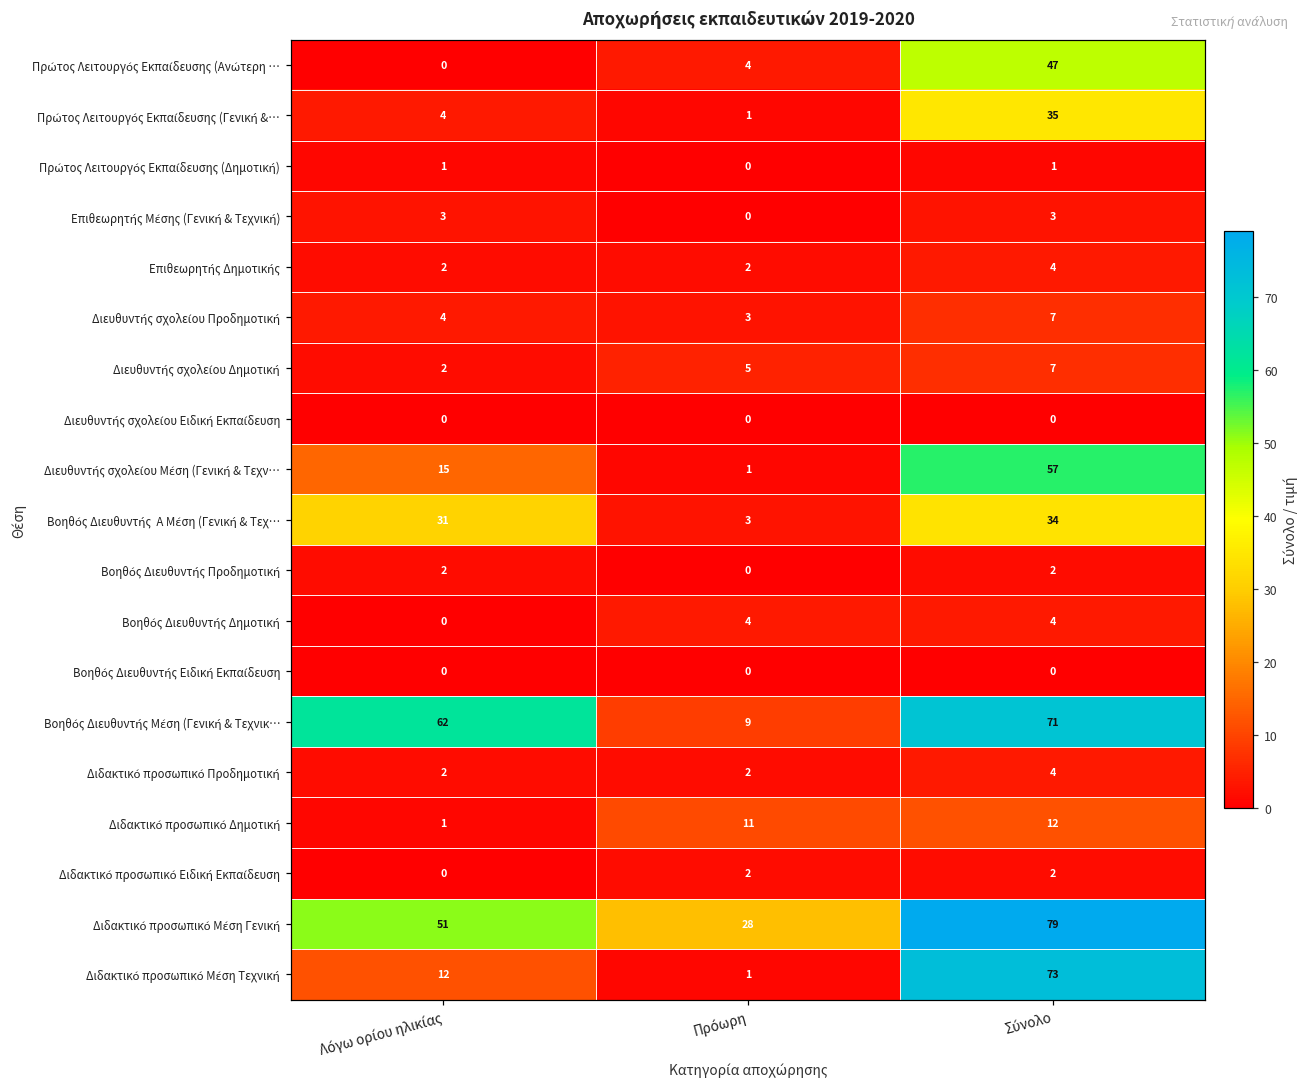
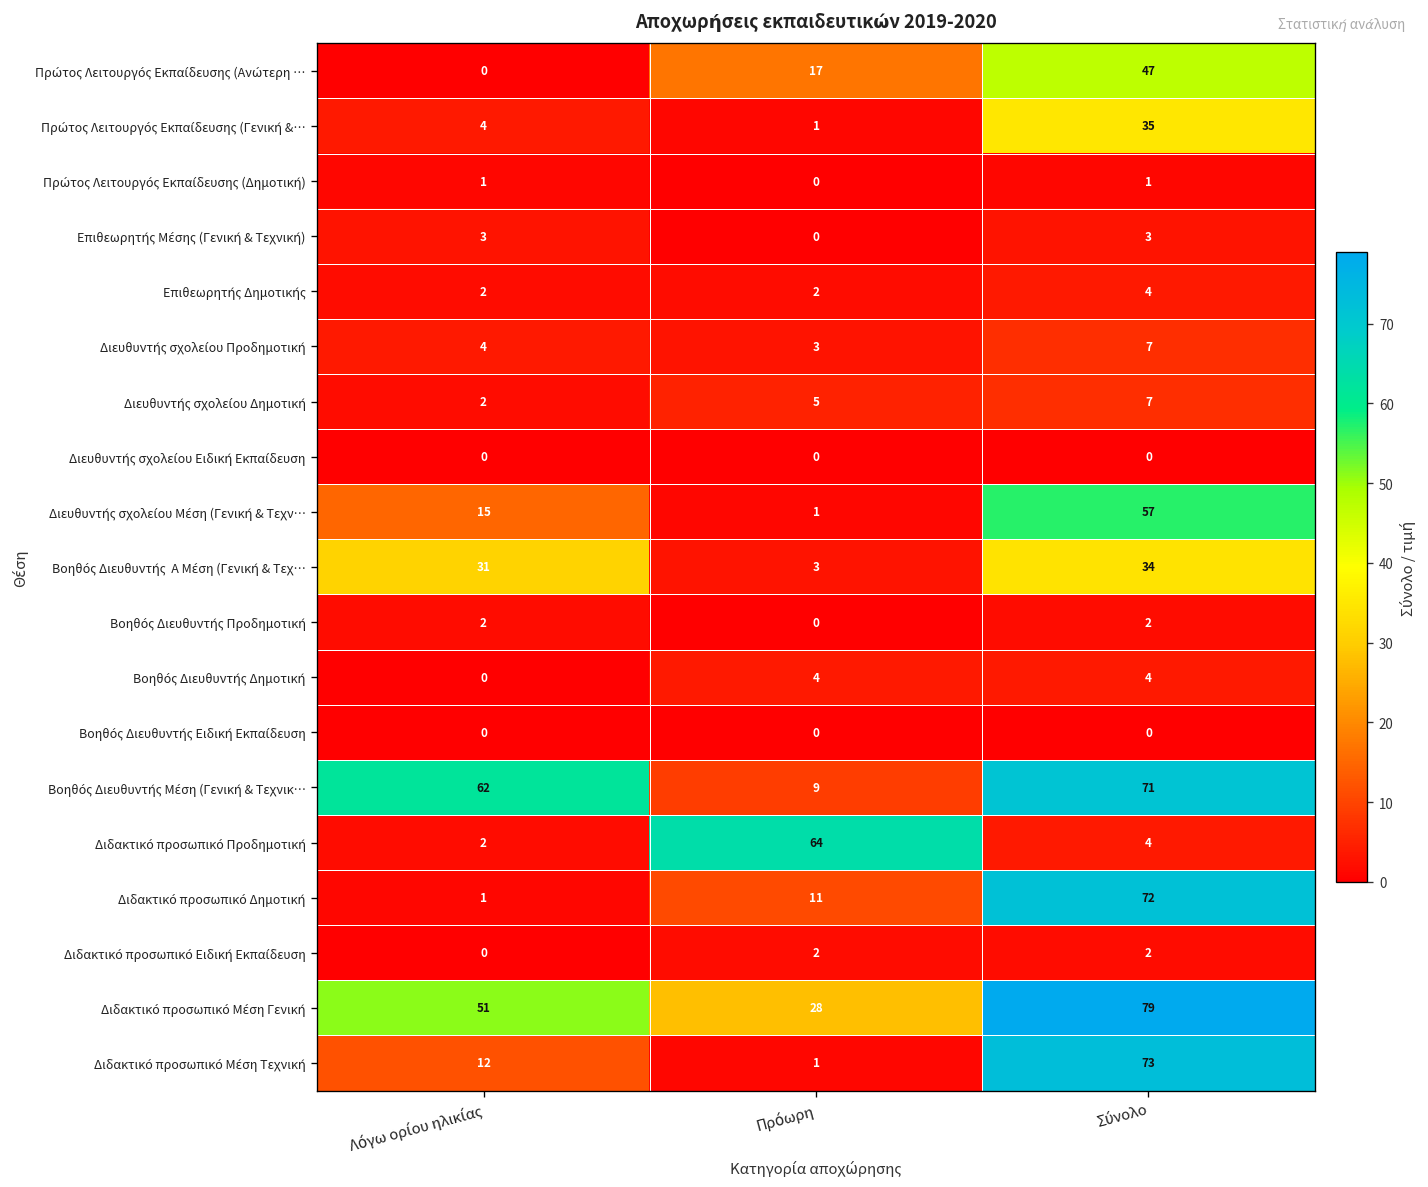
Πρώτος Λειτουργός Εκπαίδευσης (Ανώτερη …, Πρόωρη: 4 -> 17
Διδακτικό προσωπικό Προδημοτική, Πρόωρη: 2 -> 64
Διδακτικό προσωπικό Δημοτική, Σύνολο: 12 -> 72
